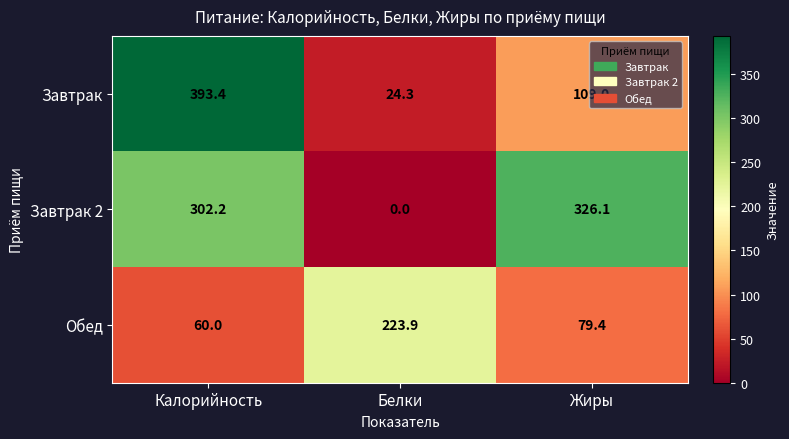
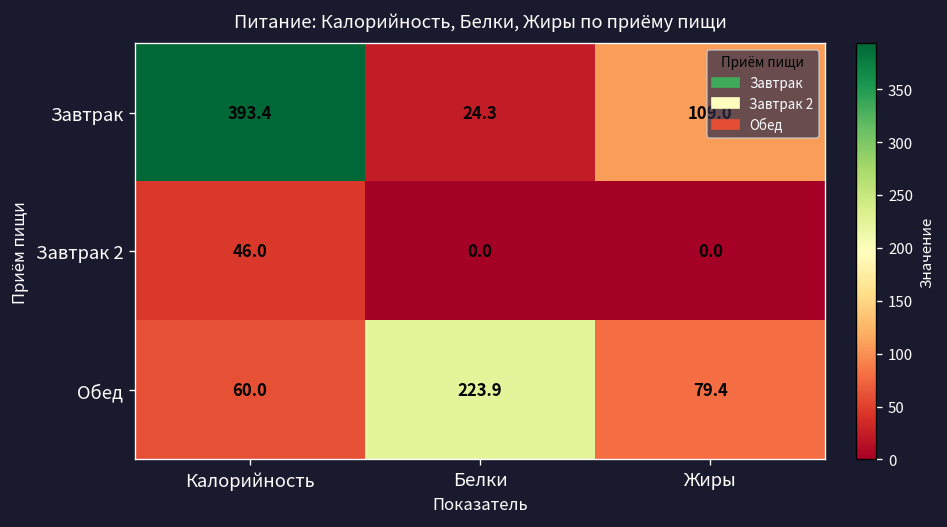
Завтрак 2, Калорийность: 302.2 -> 46.0
Завтрак 2, Жиры: 326.1 -> 0.0
